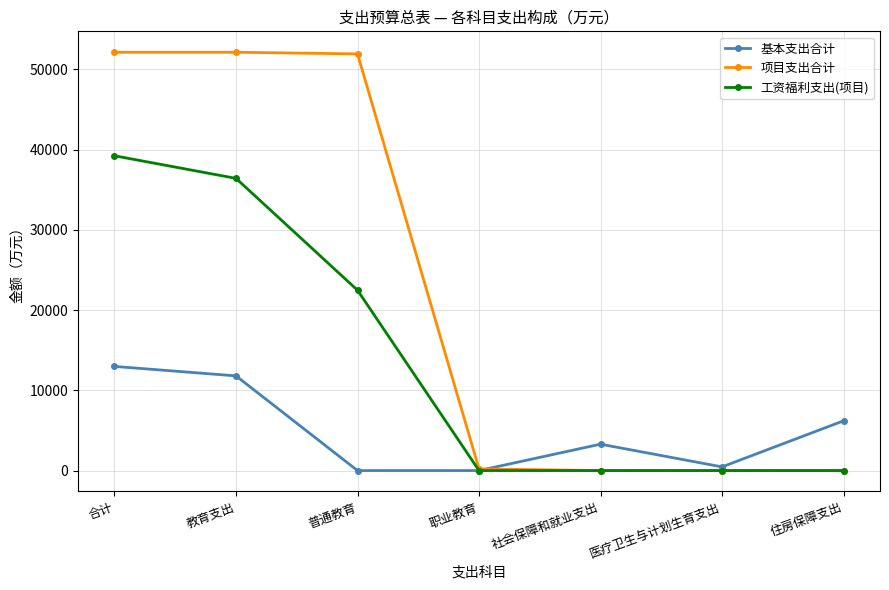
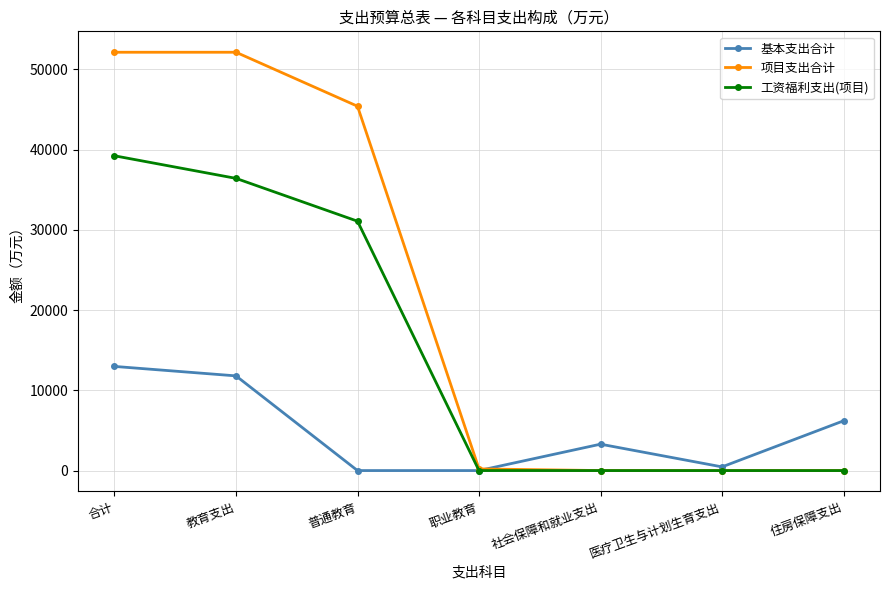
项目支出合计, 普通教育: 52000 -> 45000
工资福利支出(项目), 普通教育: 22000 -> 31000
